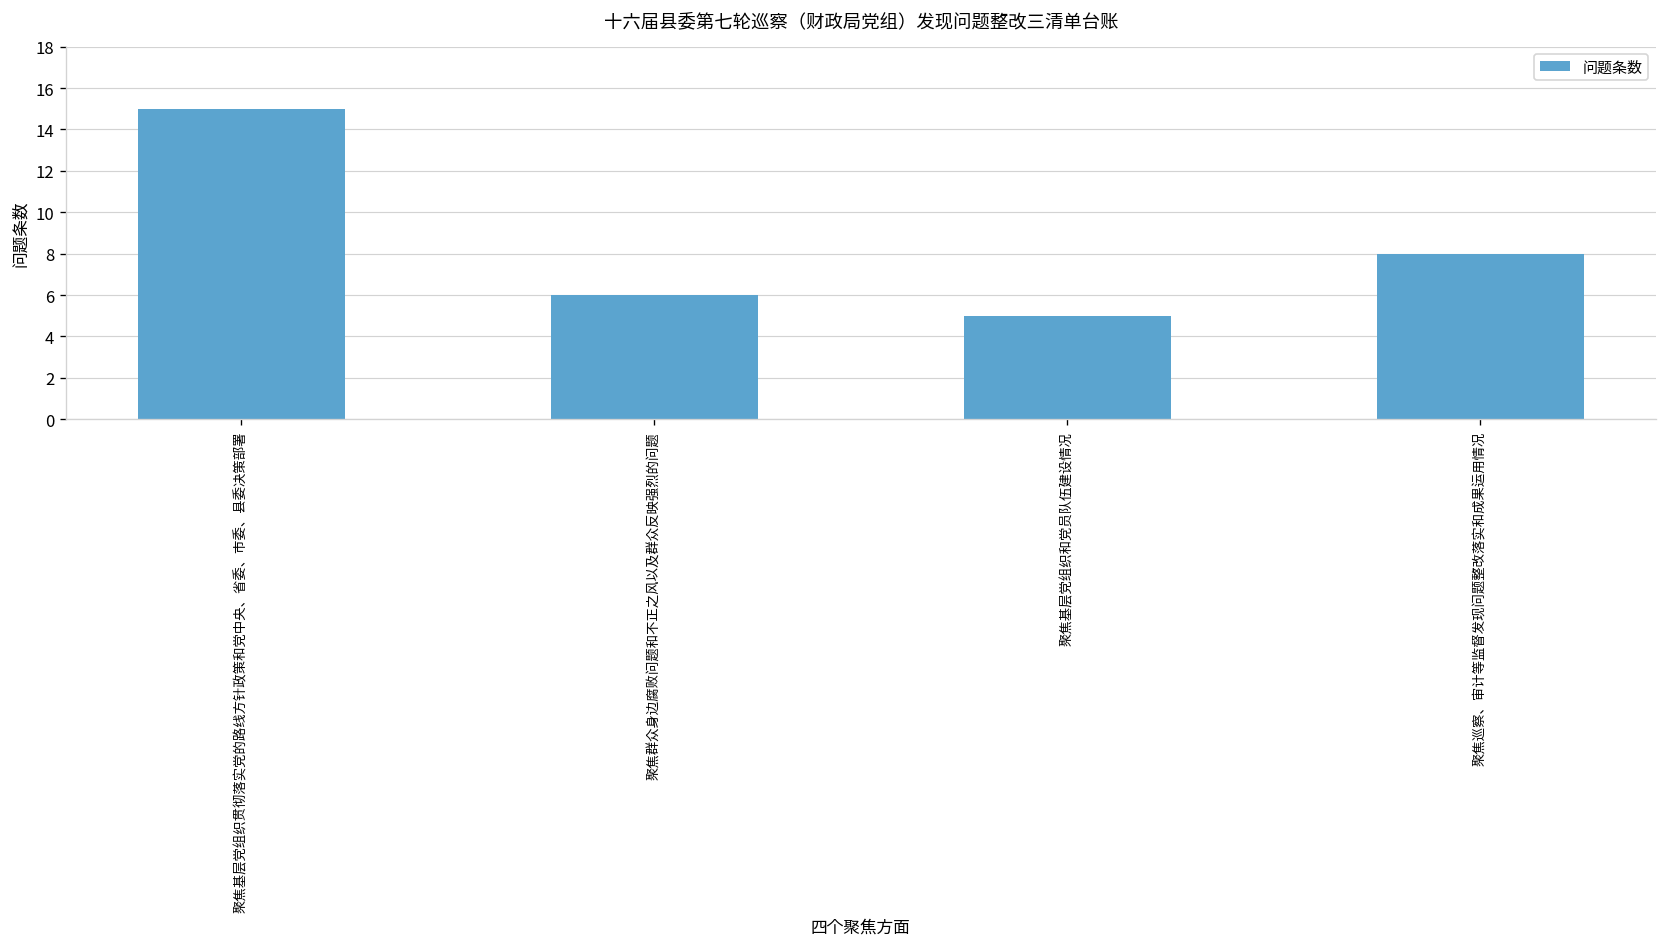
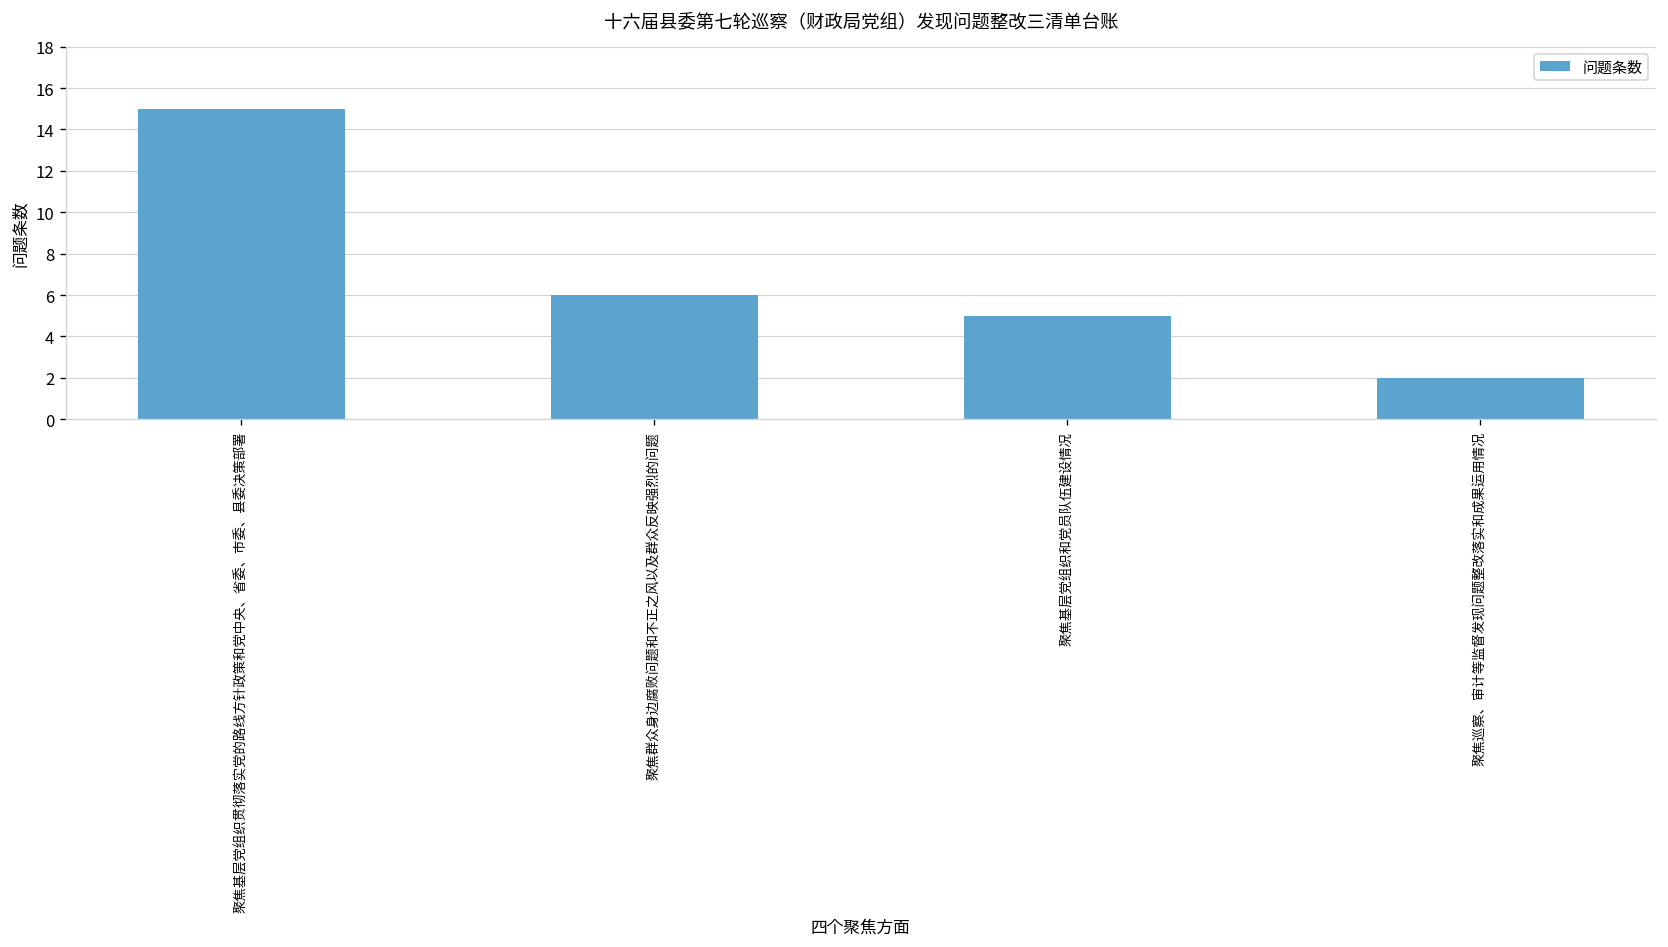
聚焦巡察、审计等监督发现问题整改落实和成果运用情况: 8 -> 2
